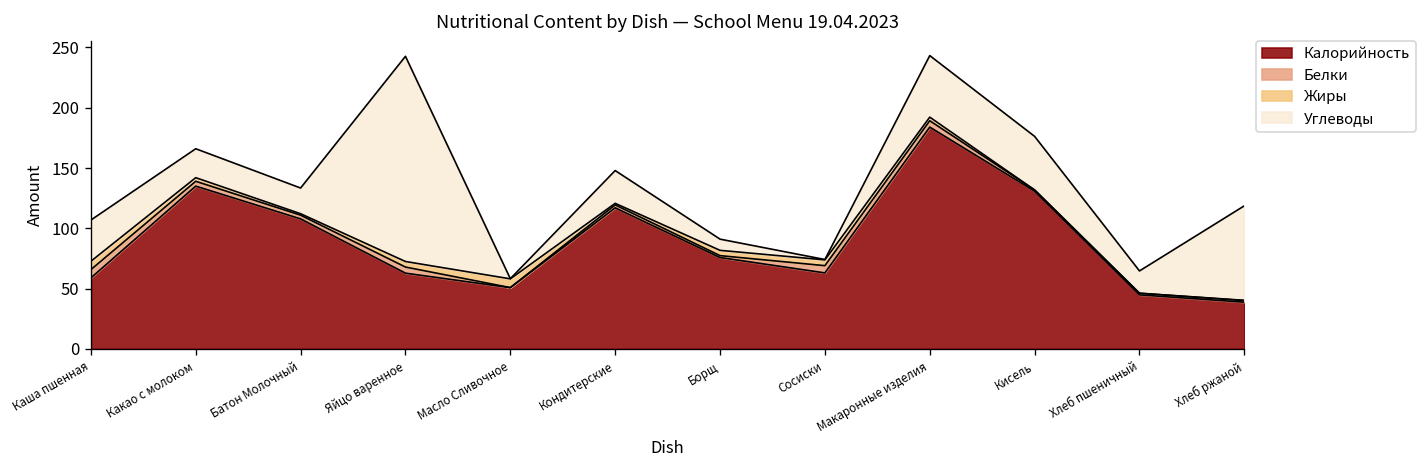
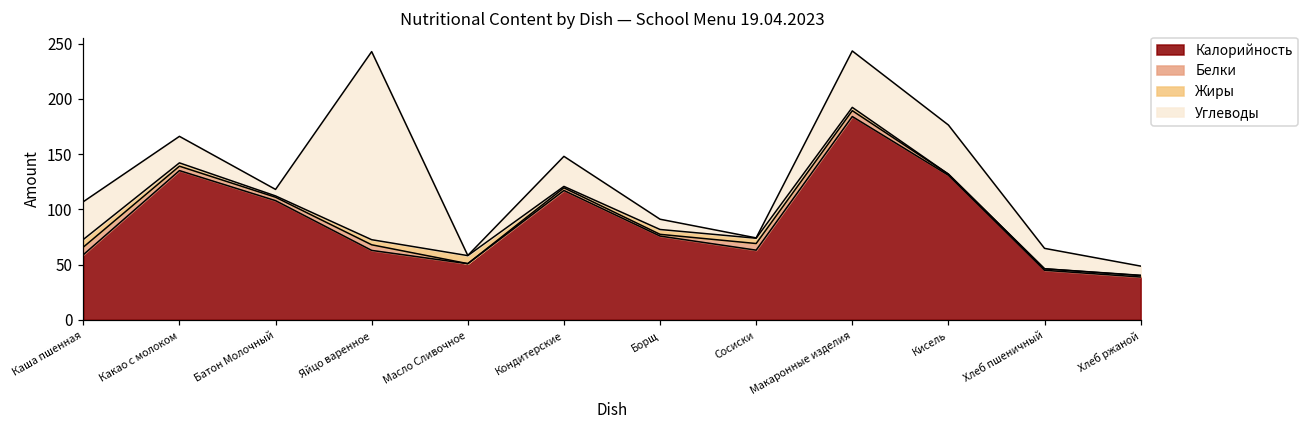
Углеводы, Батон Молочный: 21 -> 6
Углеводы, Хлеб ржаной: 78 -> 8
